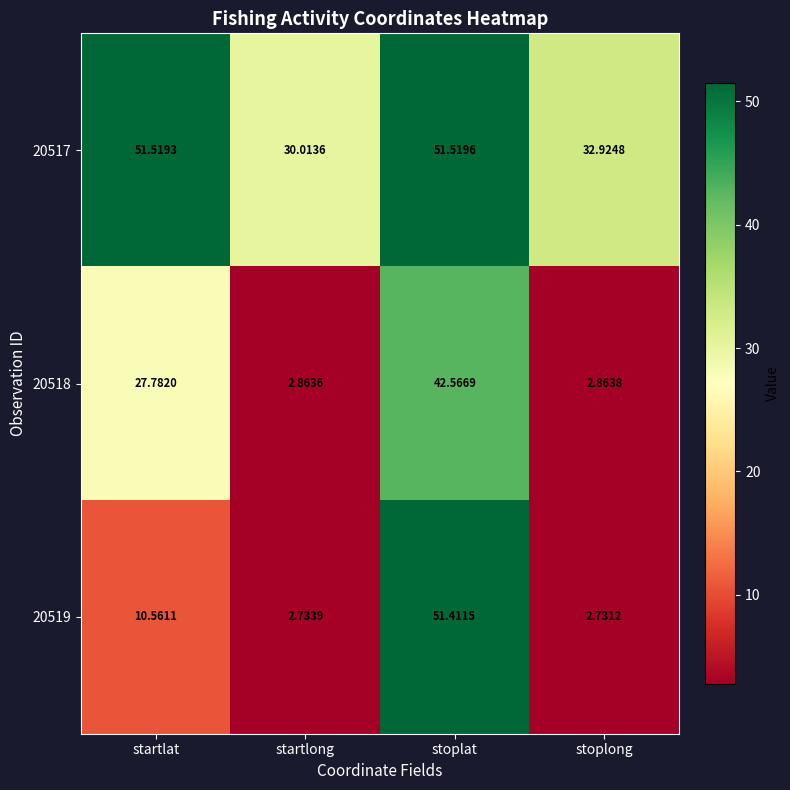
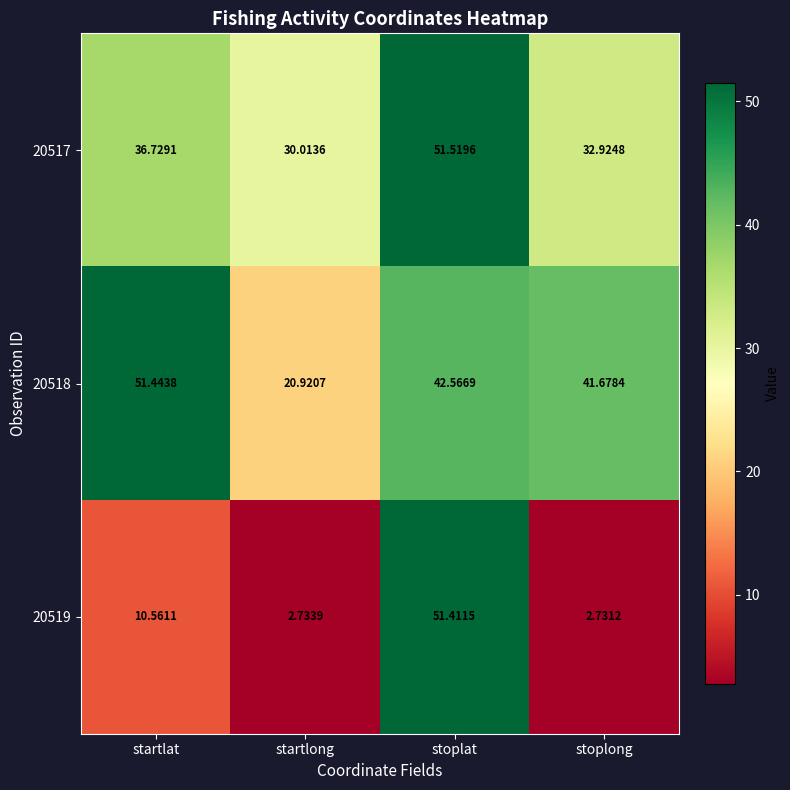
20517, startlat: 51.5193 -> 36.7291
20518, startlat: 27.7820 -> 51.4438
20518, startlong: 2.8636 -> 20.9207
20518, stoplong: 2.8638 -> 41.6784
